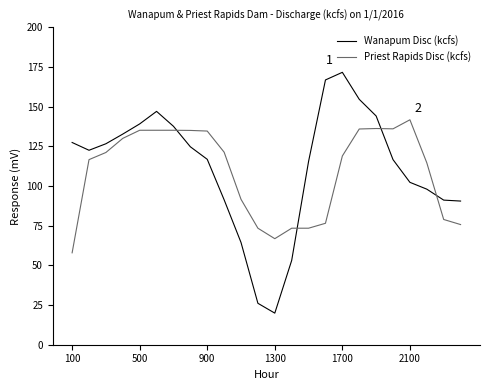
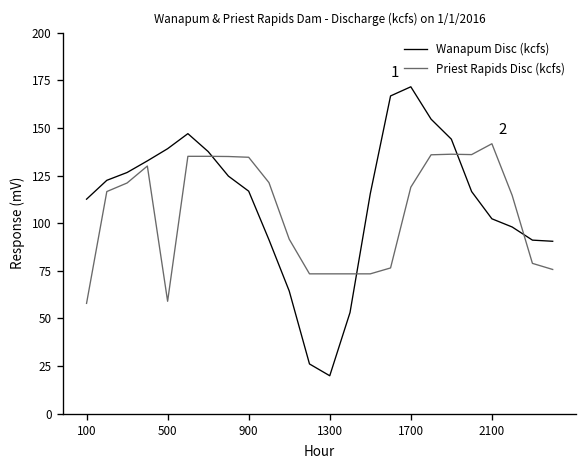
Wanapum Disc (kcfs), 100: 127 -> 113
Priest Rapids Disc (kcfs), 500: 135 -> 59
Priest Rapids Disc (kcfs), 1300: 67 -> 73
